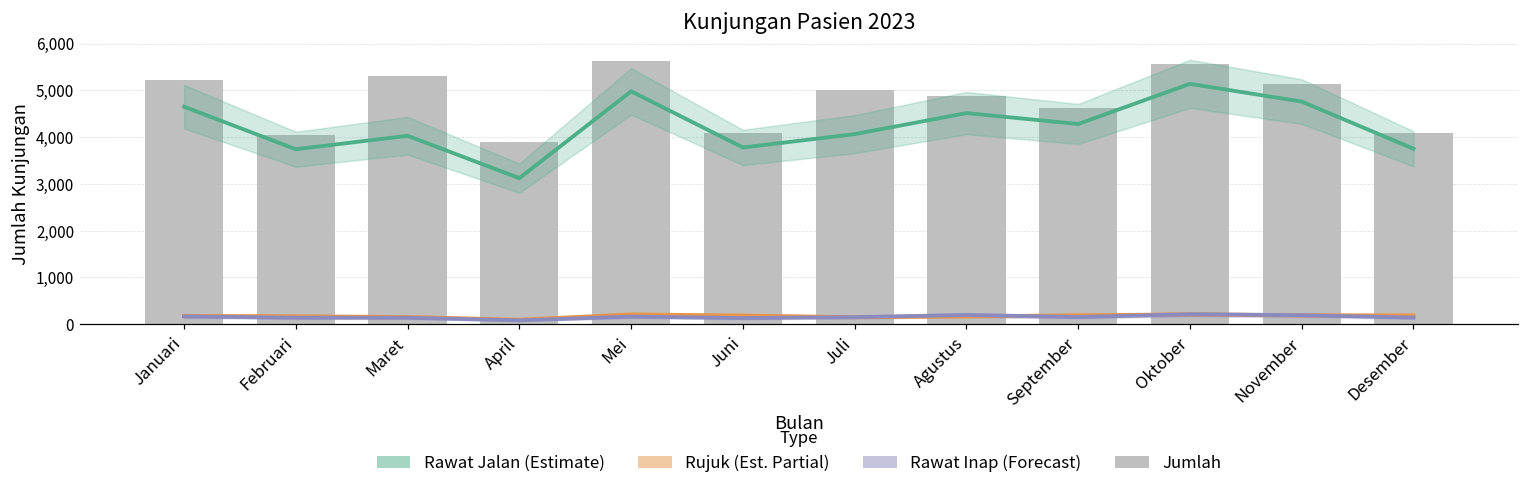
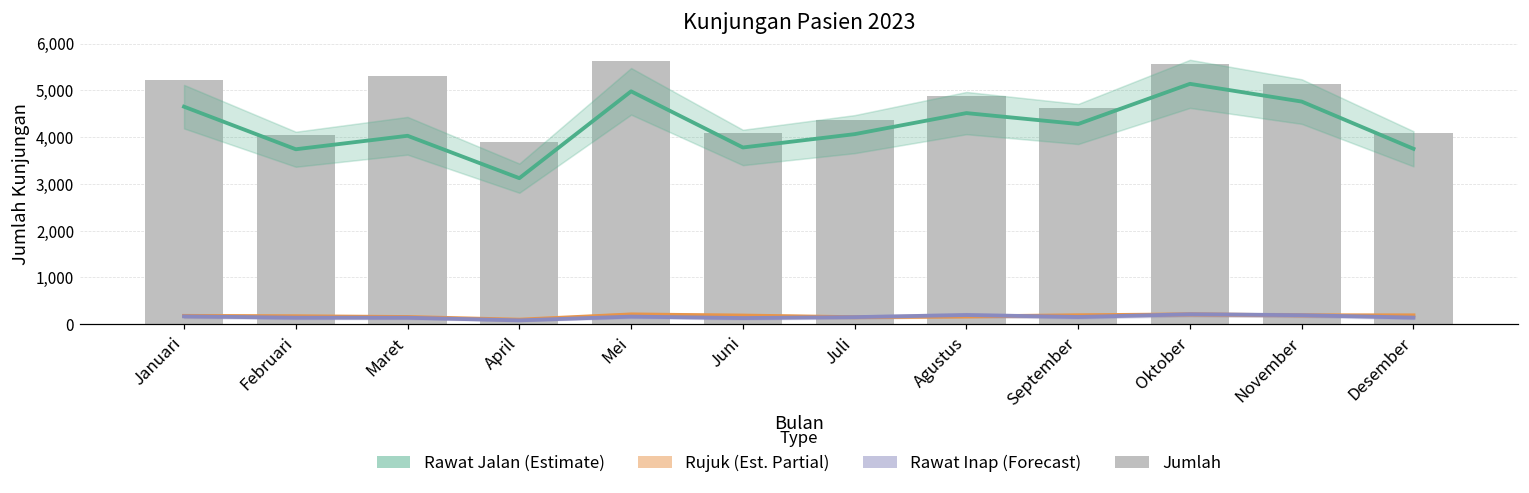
Jumlah, Juli: 5,000 -> 4,400
